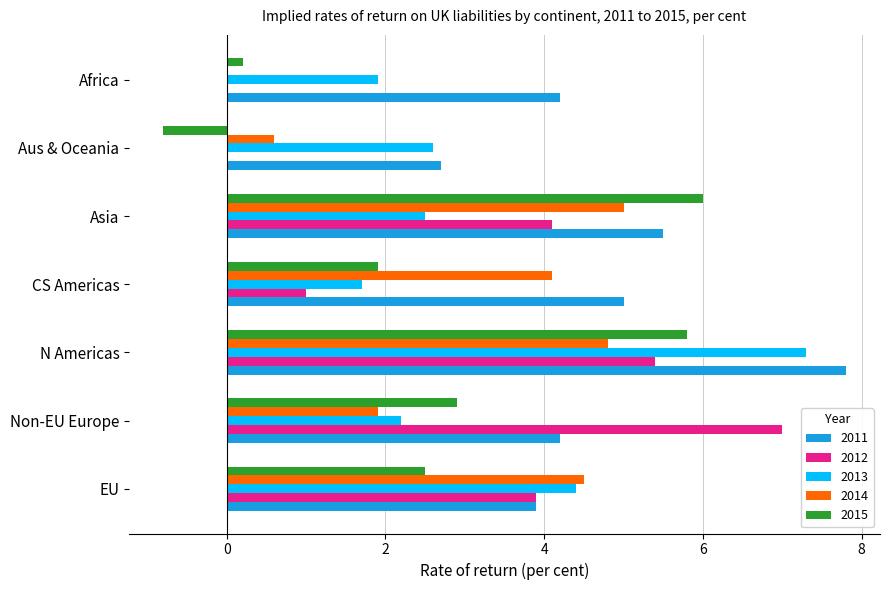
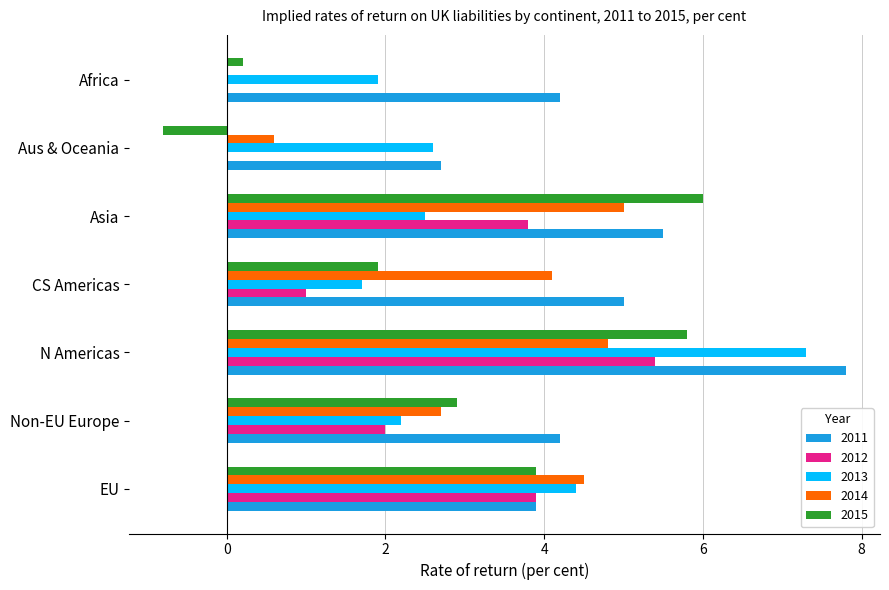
2012, Asia: 4.1 -> 3.8
2014, Non-EU Europe: 1.9 -> 2.7
2012, Non-EU Europe: 7 -> 2
2015, EU: 2.5 -> 3.9
